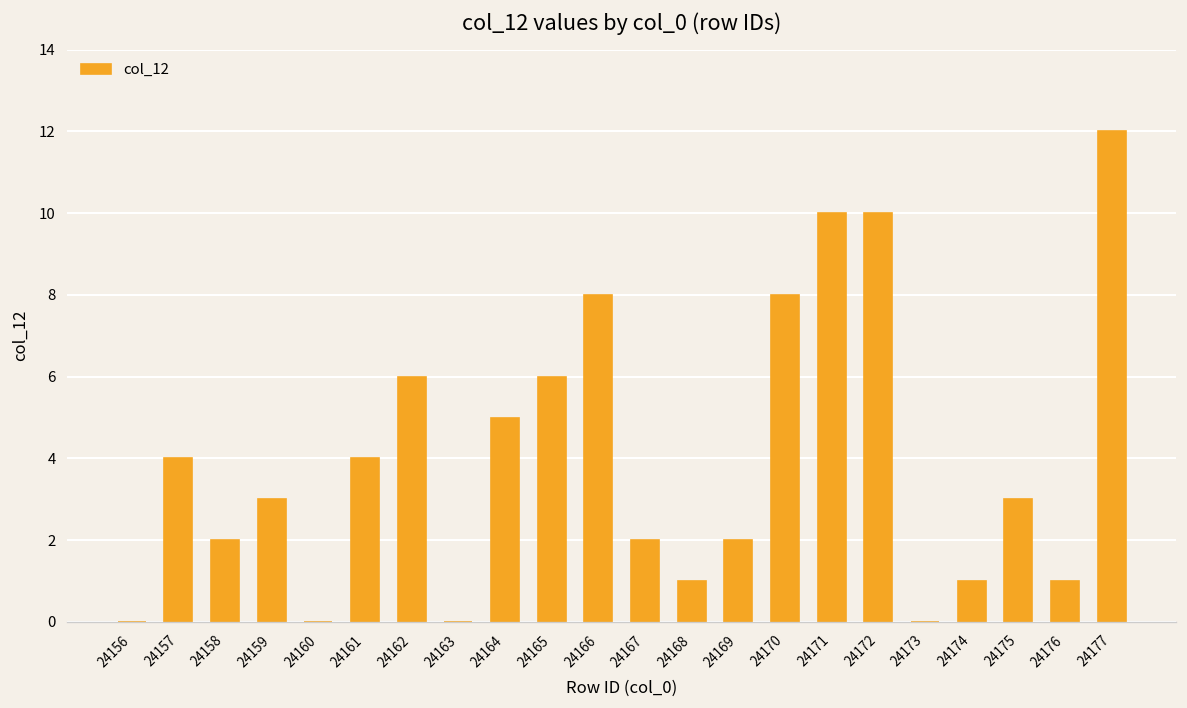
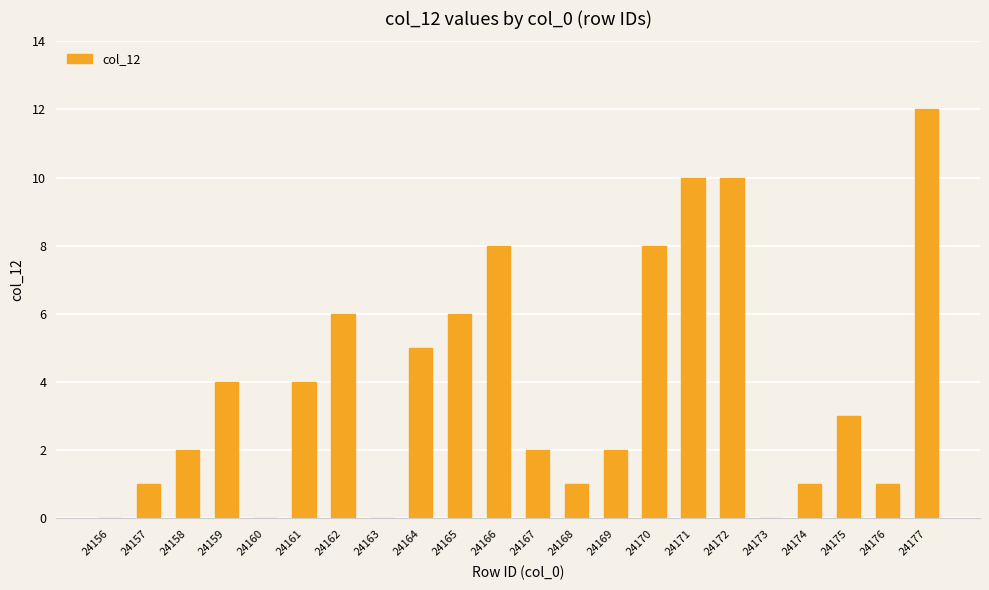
24157: 4 -> 1
24159: 3 -> 4
